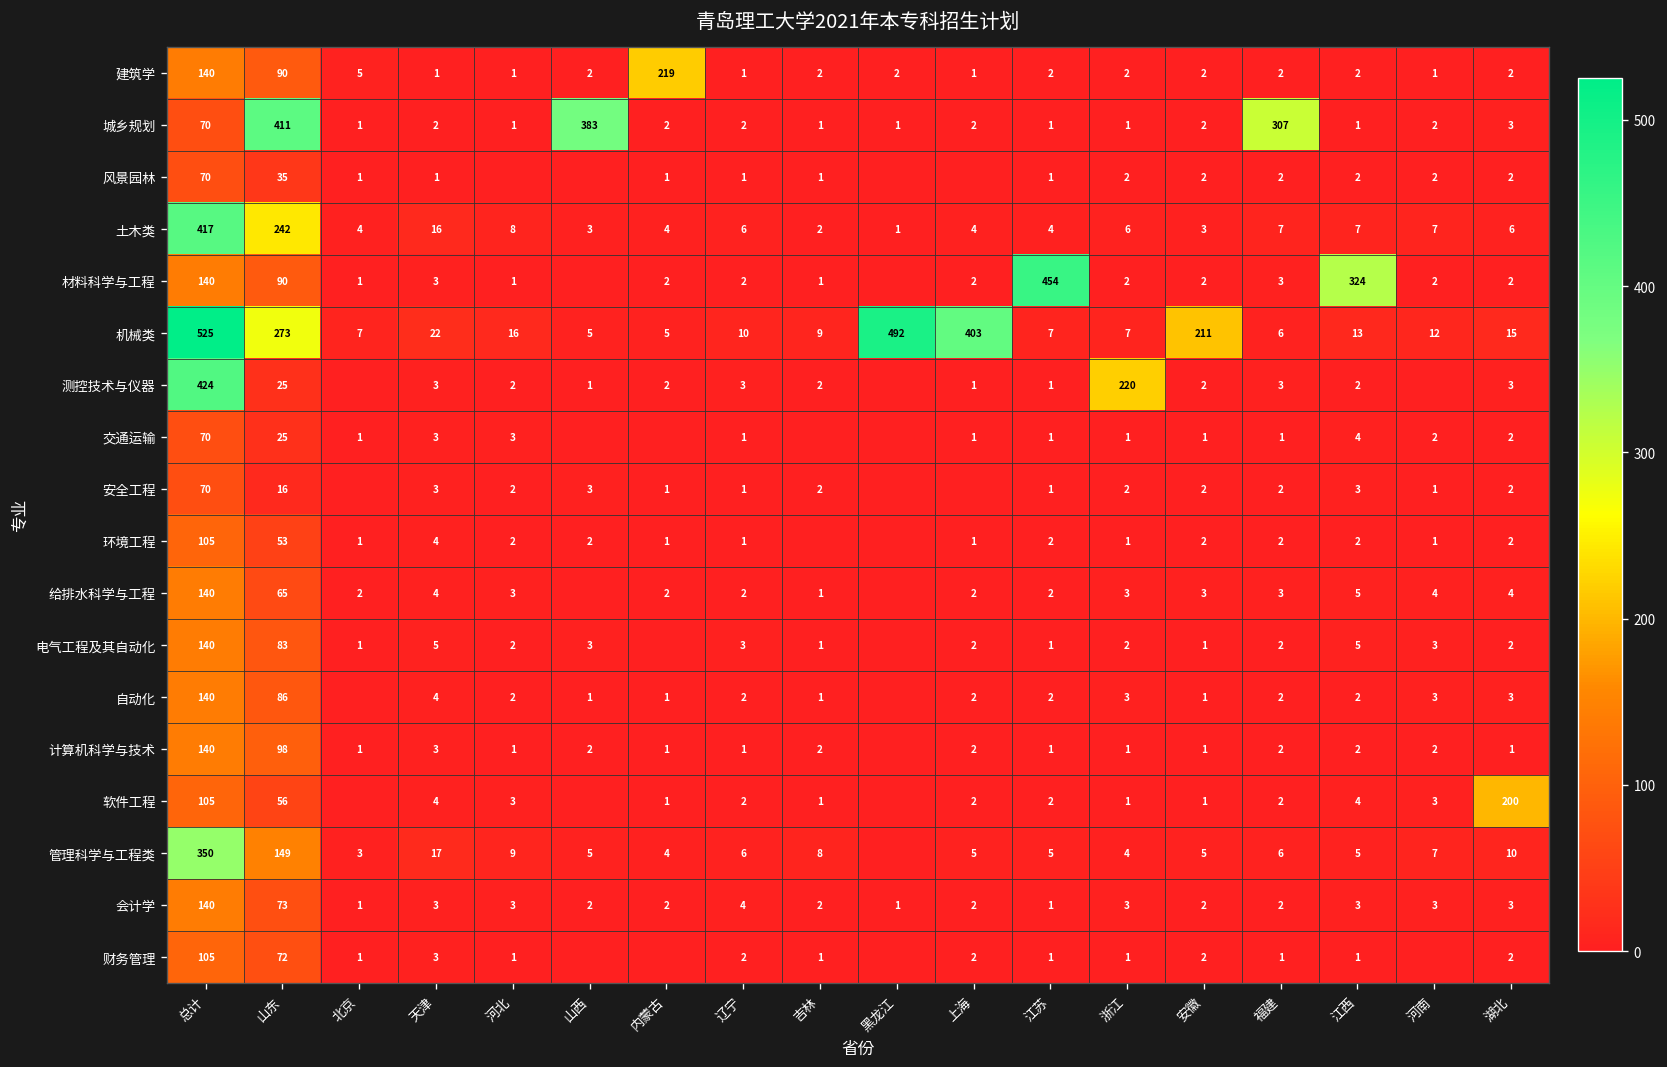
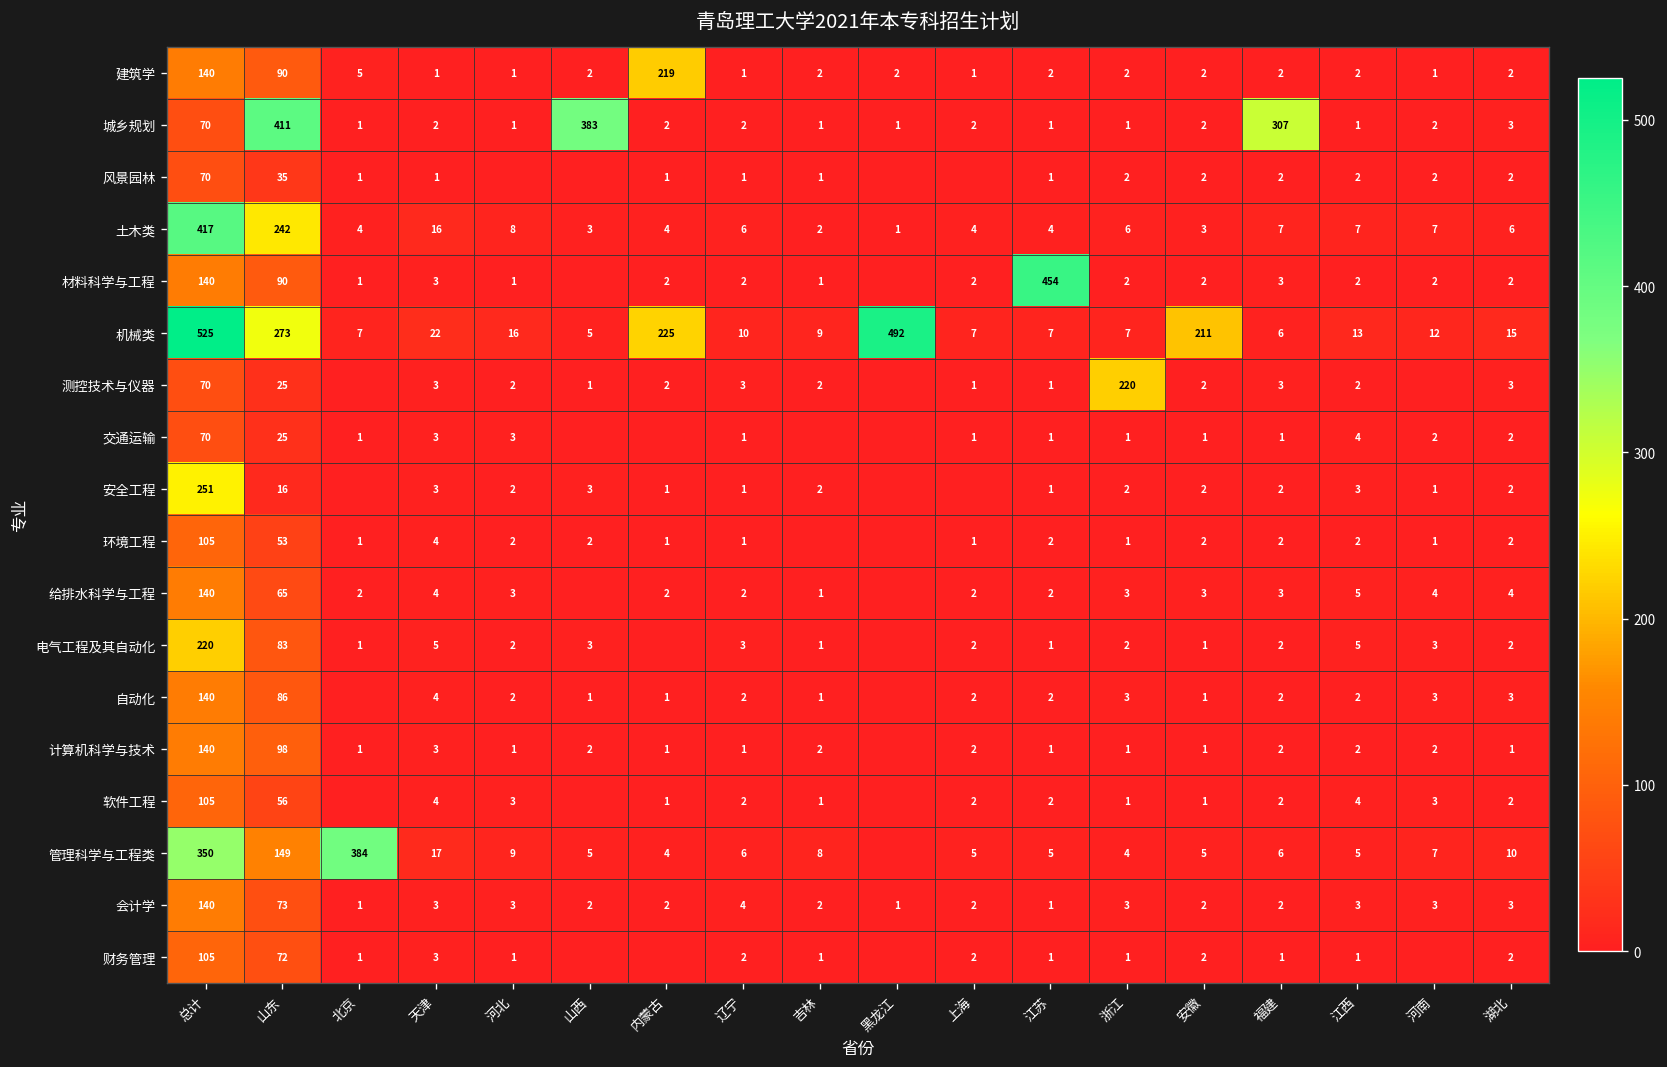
材料科学与工程, 江西: 324 -> 2
机械类, 内蒙古: 5 -> 225
机械类, 上海: 403 -> 7
测控技术与仪器, 总计: 424 -> 70
安全工程, 总计: 70 -> 251
电气工程及其自动化, 总计: 140 -> 220
软件工程, 湖北: 200 -> 2
管理科学与工程类, 北京: 3 -> 384
